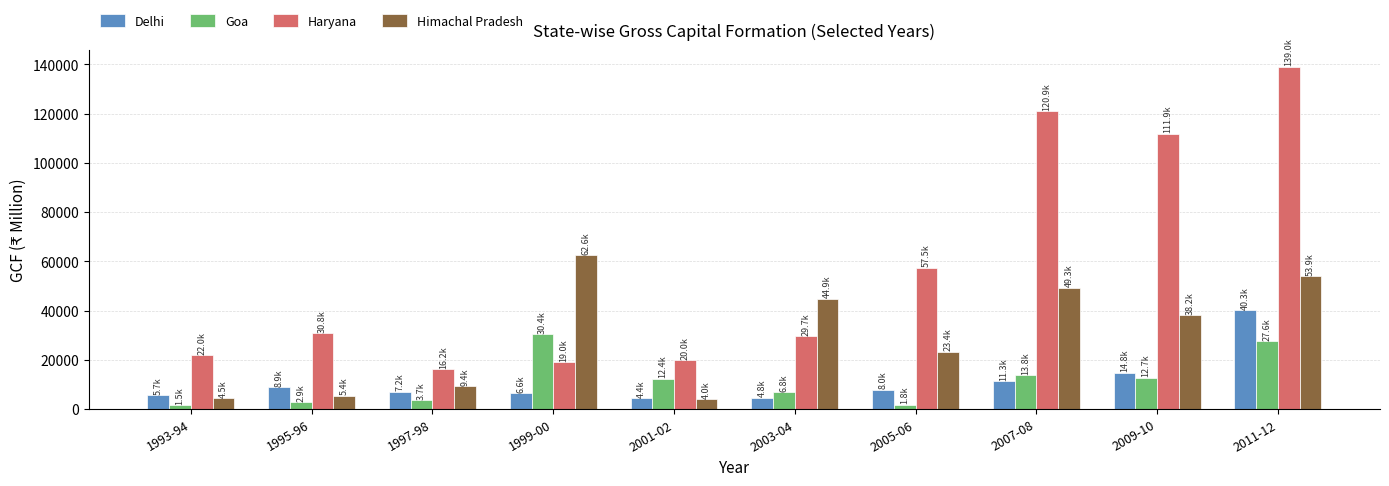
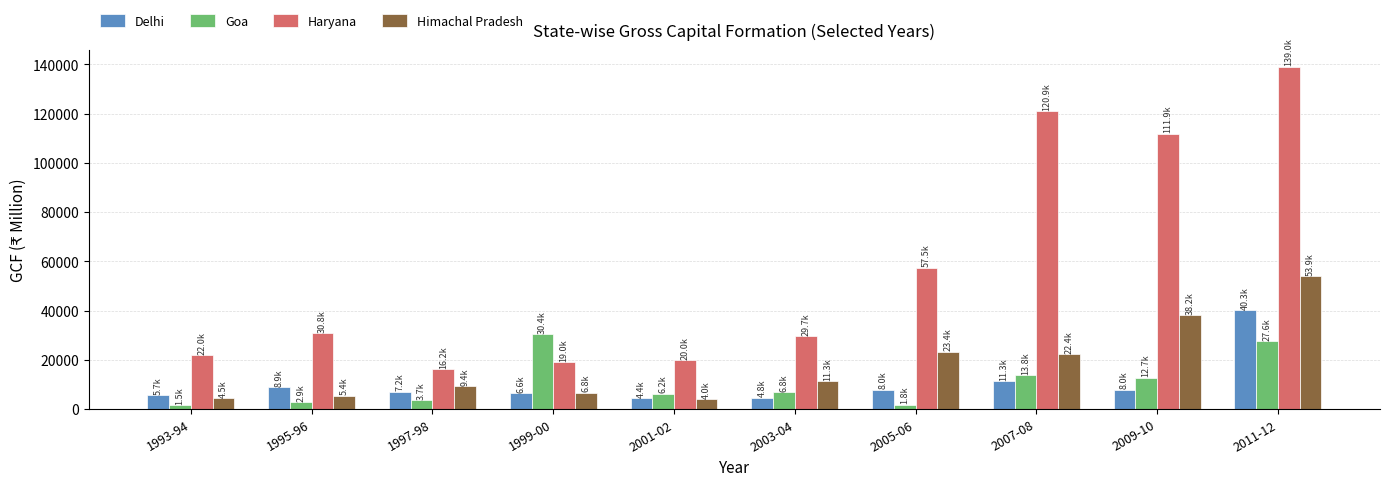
Himachal Pradesh, 1999-00: 62.6k -> 6.8k
Goa, 2001-02: 12.4k -> 6.2k
Himachal Pradesh, 2003-04: 44.9k -> 11.3k
Himachal Pradesh, 2007-08: 49.3k -> 22.4k
Delhi, 2009-10: 14.8k -> 8.0k
